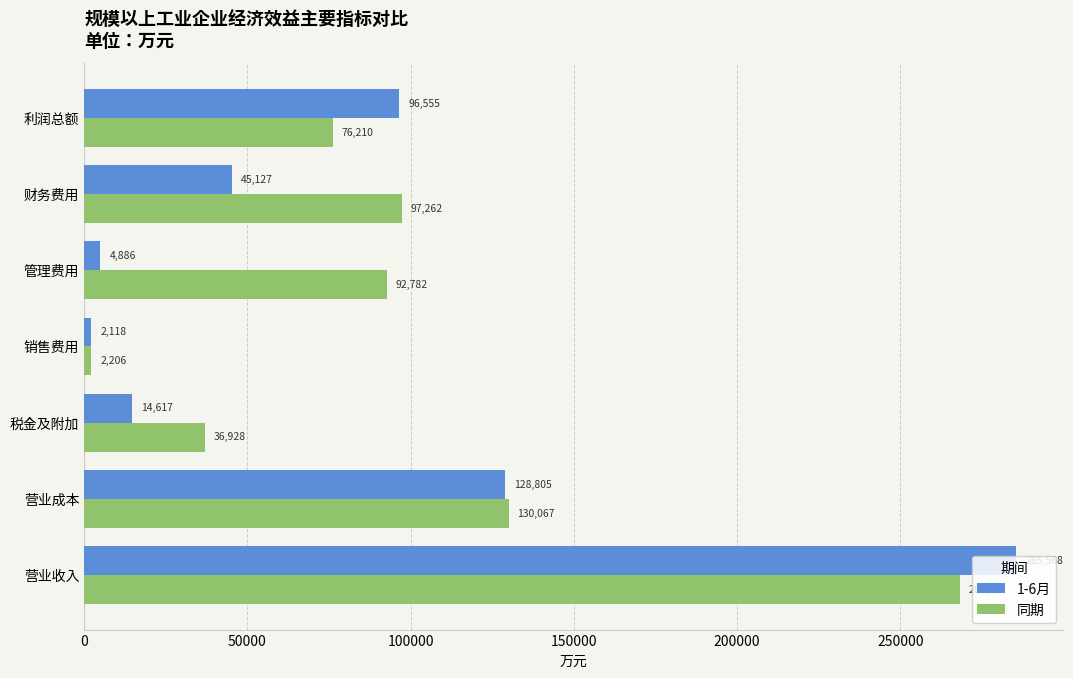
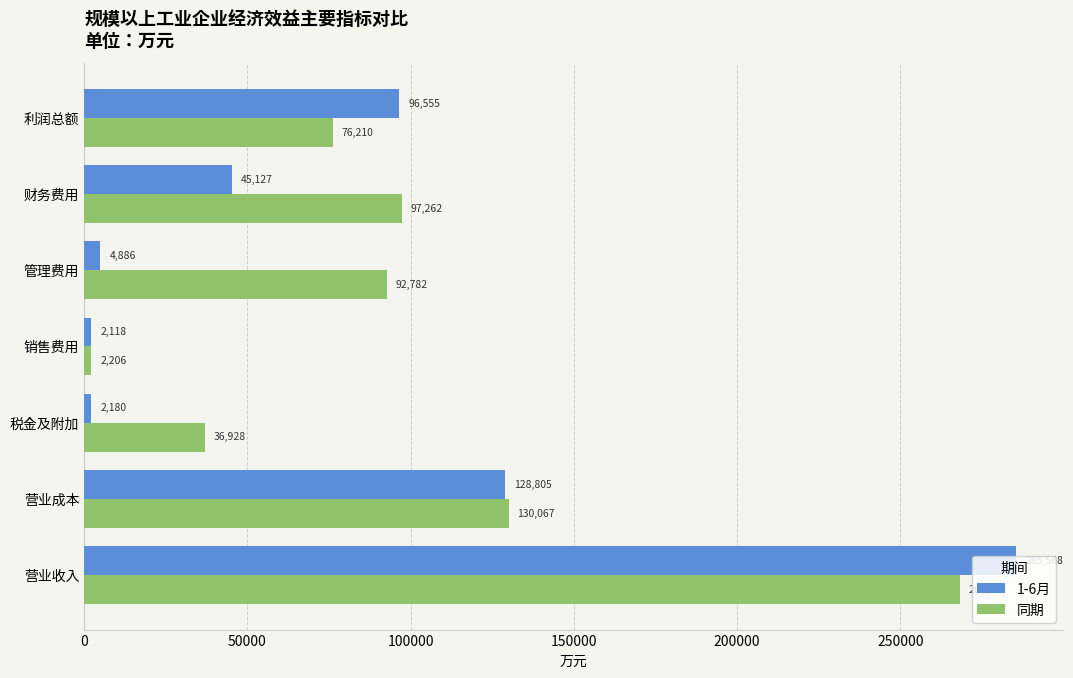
1-6月, 税金及附加: 14,617 -> 2,180
